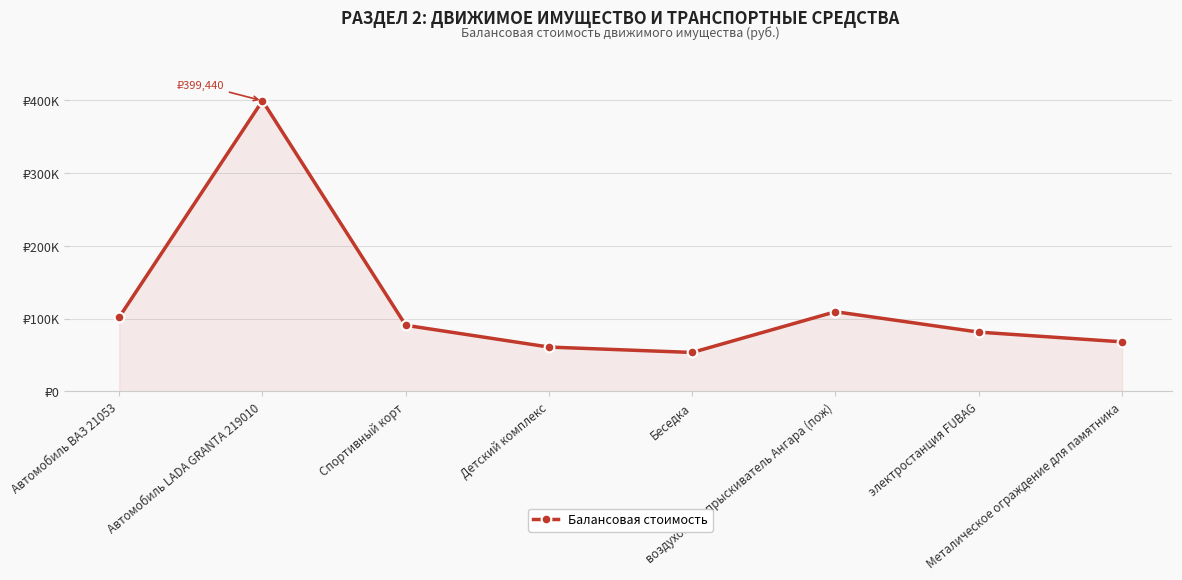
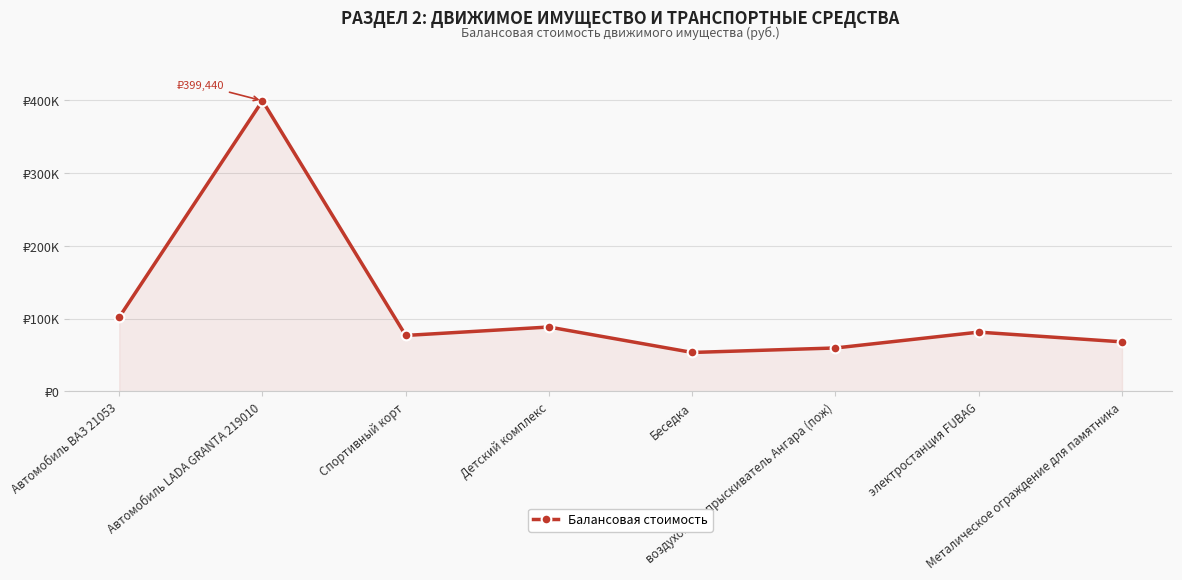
Спортивный корт: ₽90000 -> ₽80000
Детский комплекс: ₽60000 -> ₽90000
воздуховка-опрыскиватель Ангара (пож): ₽110000 -> ₽60000
